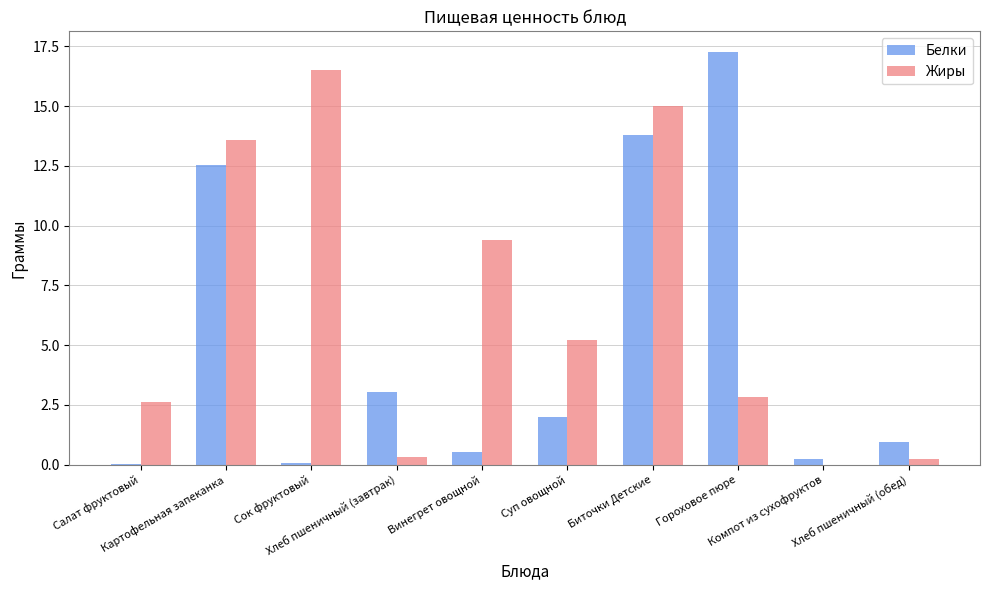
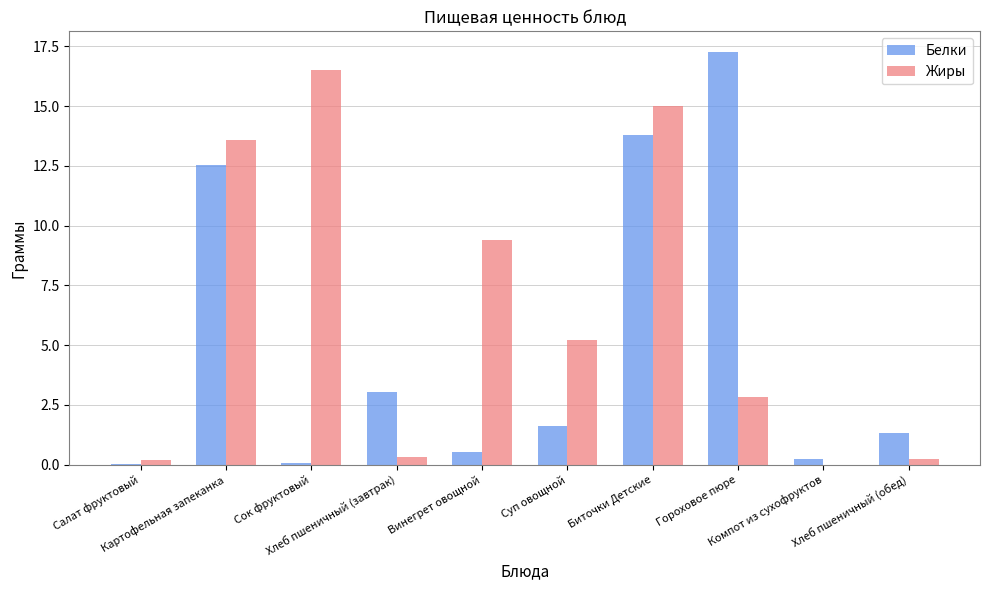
Жиры, Салат фруктовый: 2.6 -> 0.2
Белки, Суп овощной: 2.0 -> 1.6
Белки, Хлеб пшеничный (обед): 0.9 -> 1.3
